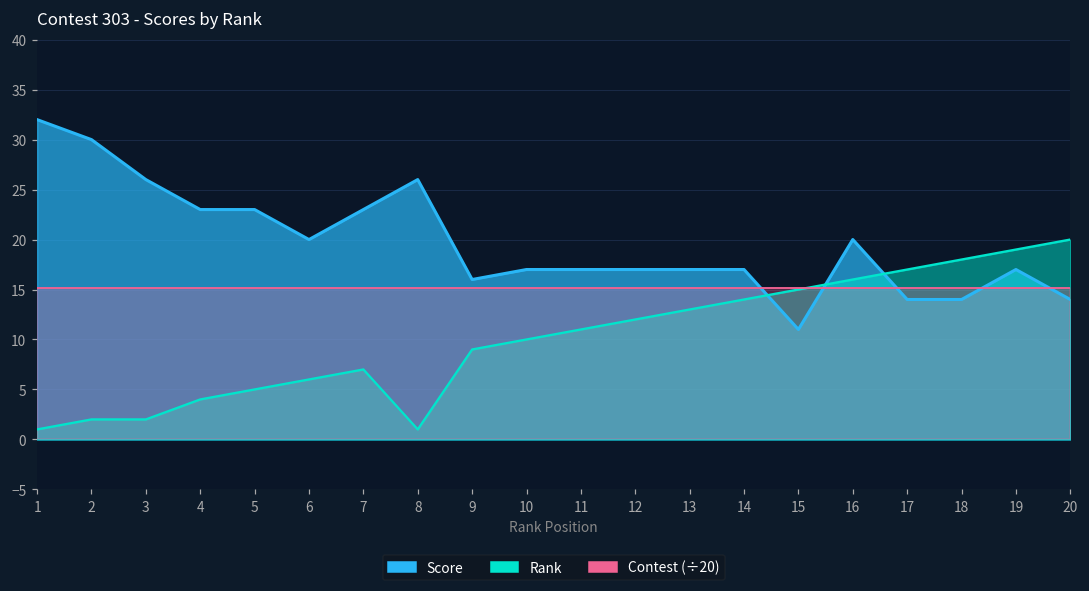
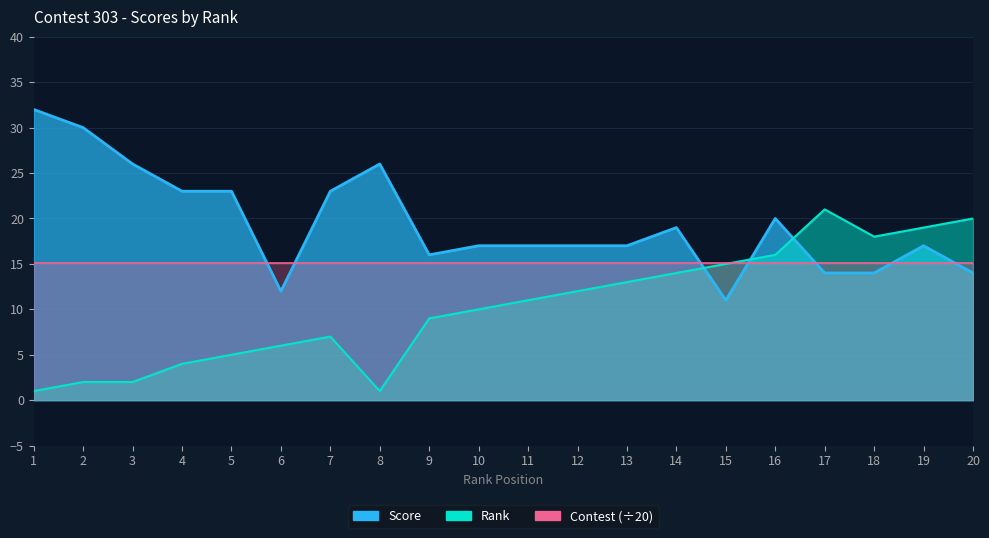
Score, 6: 20 -> 12
Score, 14: 17 -> 19
Rank, 17: 17 -> 21
